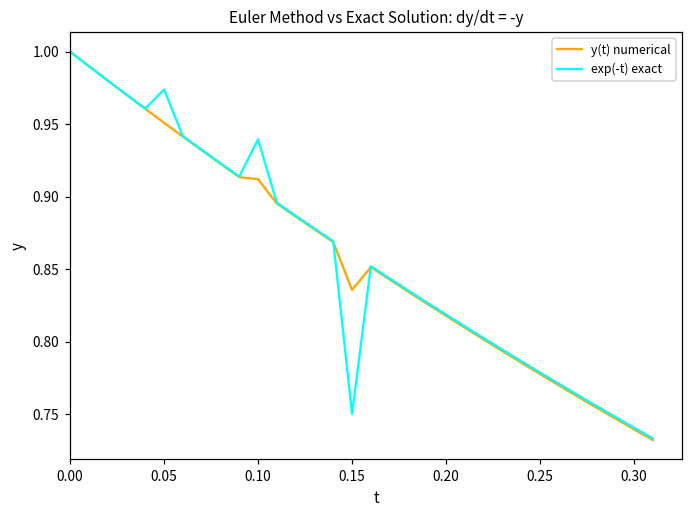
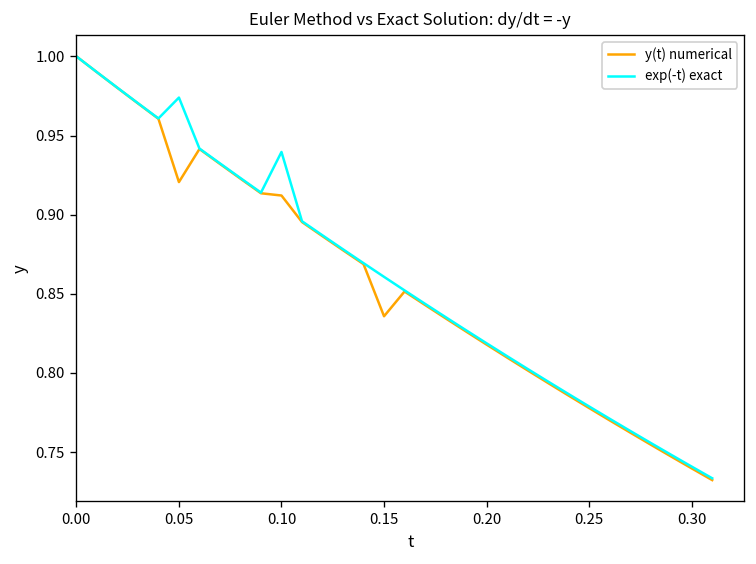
y(t) numerical, 0.05: 0.951 -> 0.921
exp(-t) exact, 0.15: 0.750 -> 0.861
